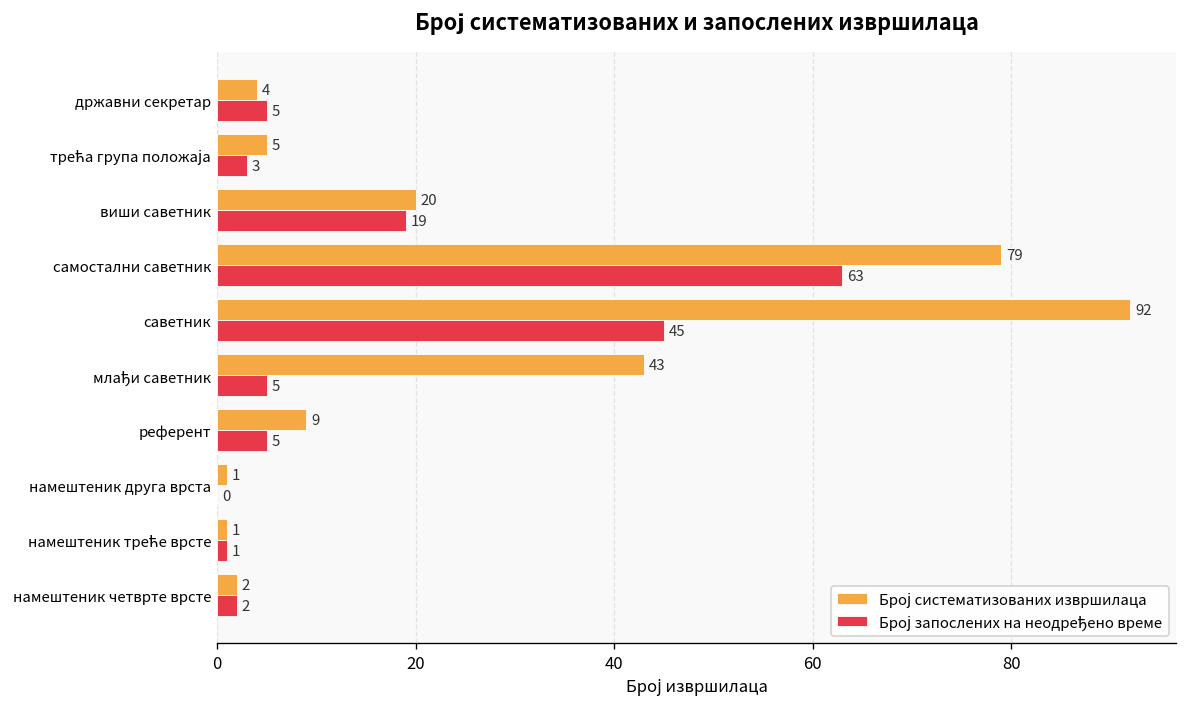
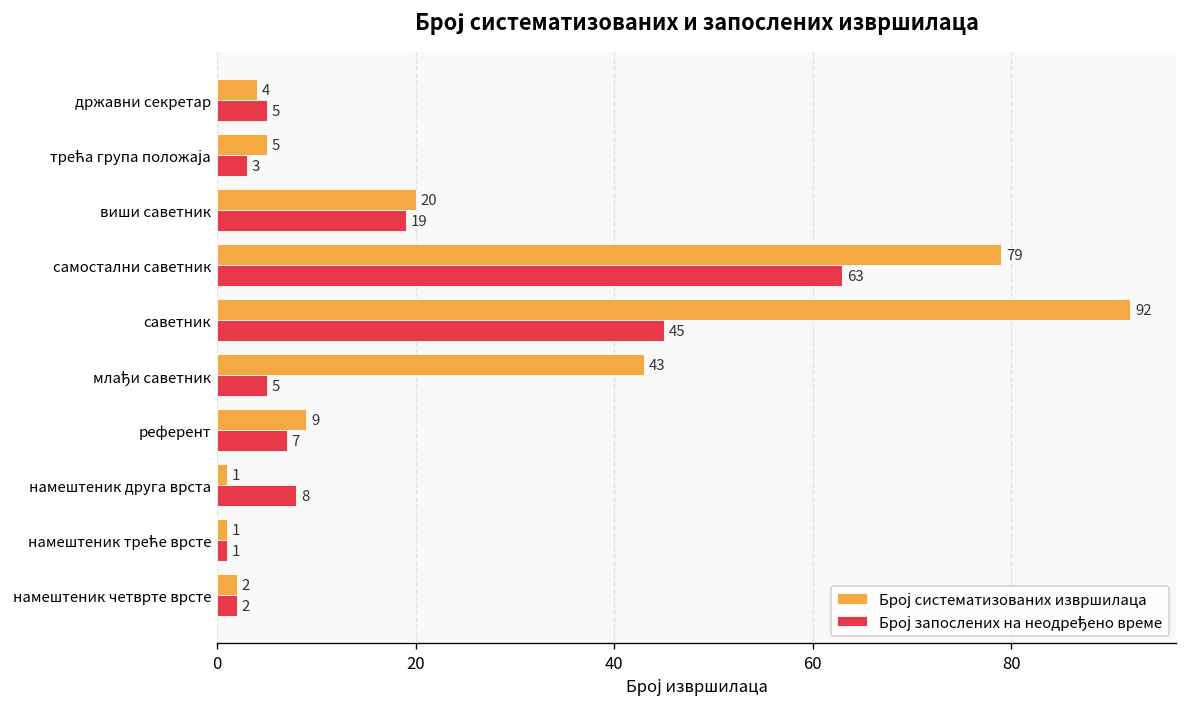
Број запослених на неодређено време, референт: 5 -> 7
Број запослених на неодређено време, намештеник друга врста: 0 -> 8
